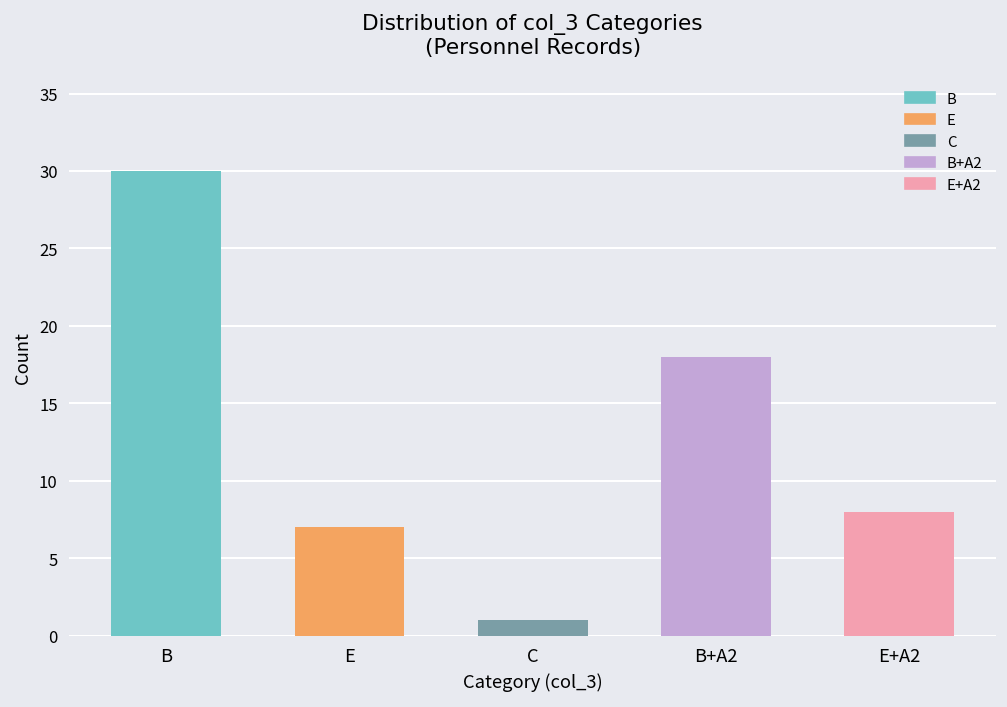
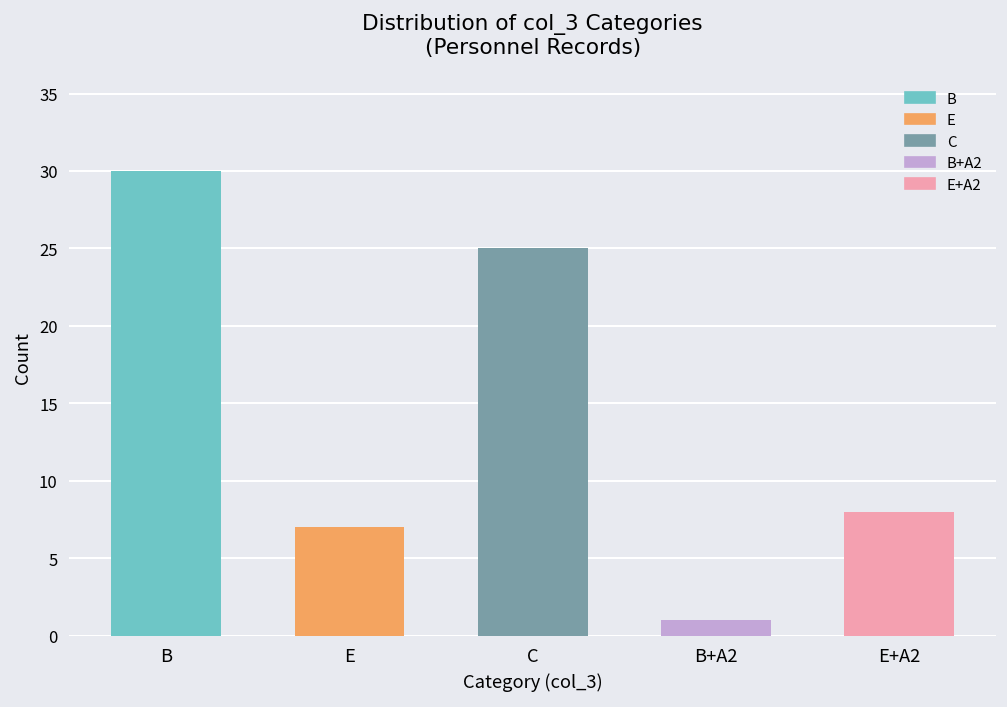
C: 1 -> 25
B+A2: 18 -> 1
